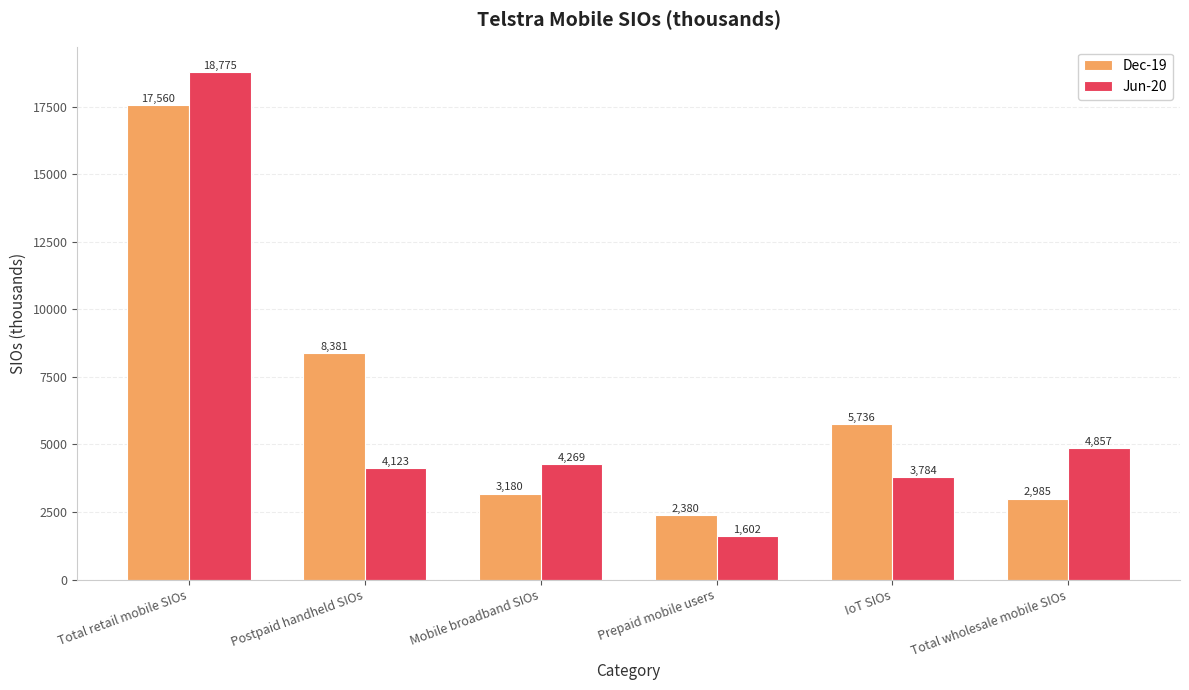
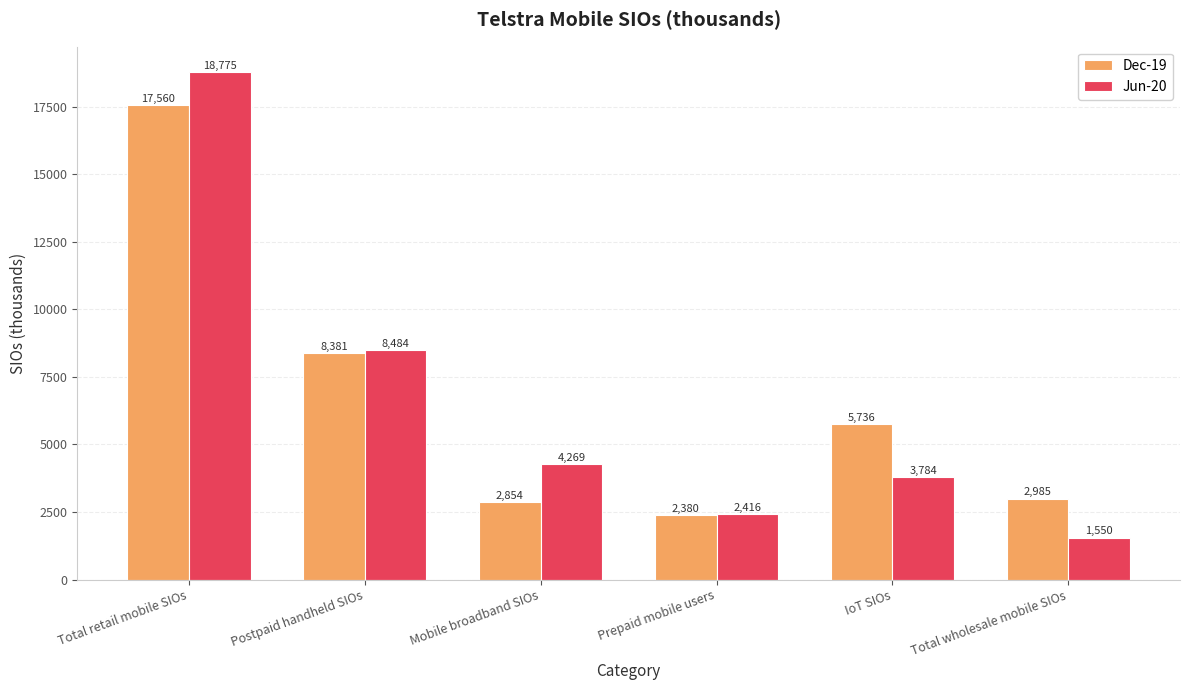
Jun-20, Postpaid handheld SIOs: 4,123 -> 8,484
Dec-19, Mobile broadband SIOs: 3,180 -> 2,854
Jun-20, Prepaid mobile users: 1,602 -> 2,416
Jun-20, Total wholesale mobile SIOs: 4,857 -> 1,550
